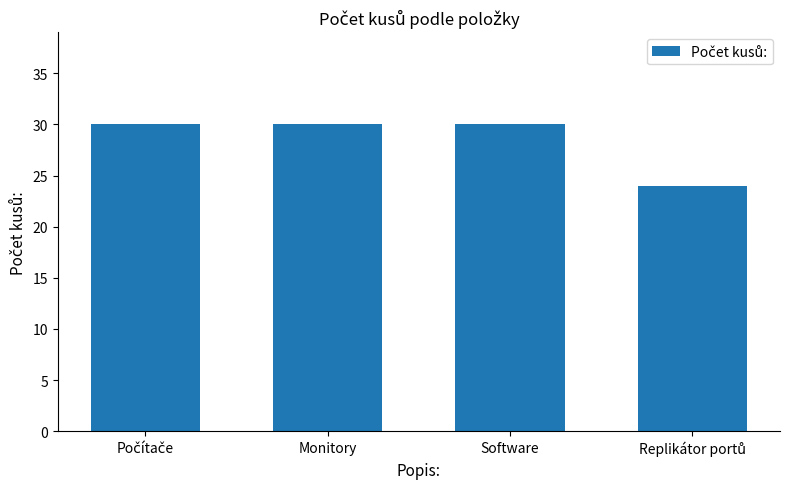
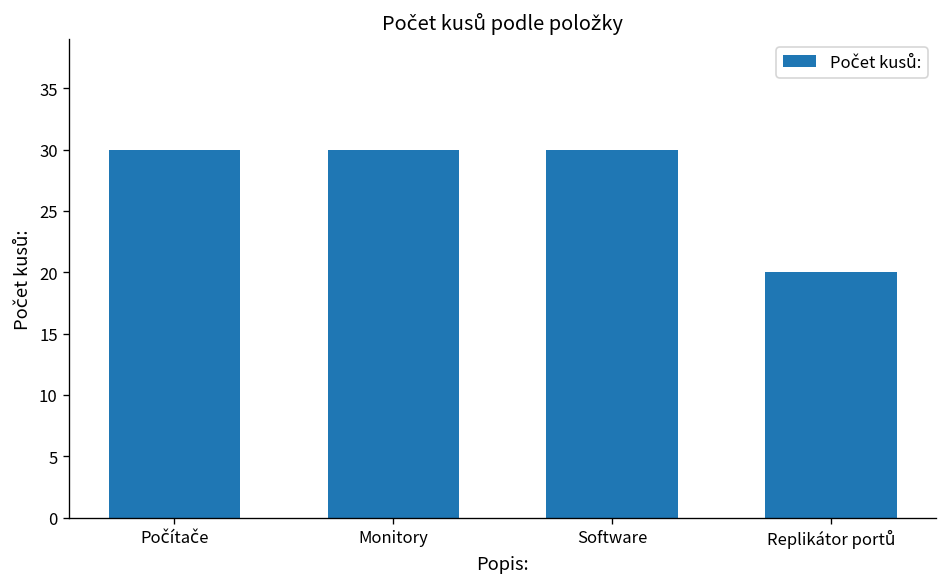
Replikátor portů: 24 -> 20
